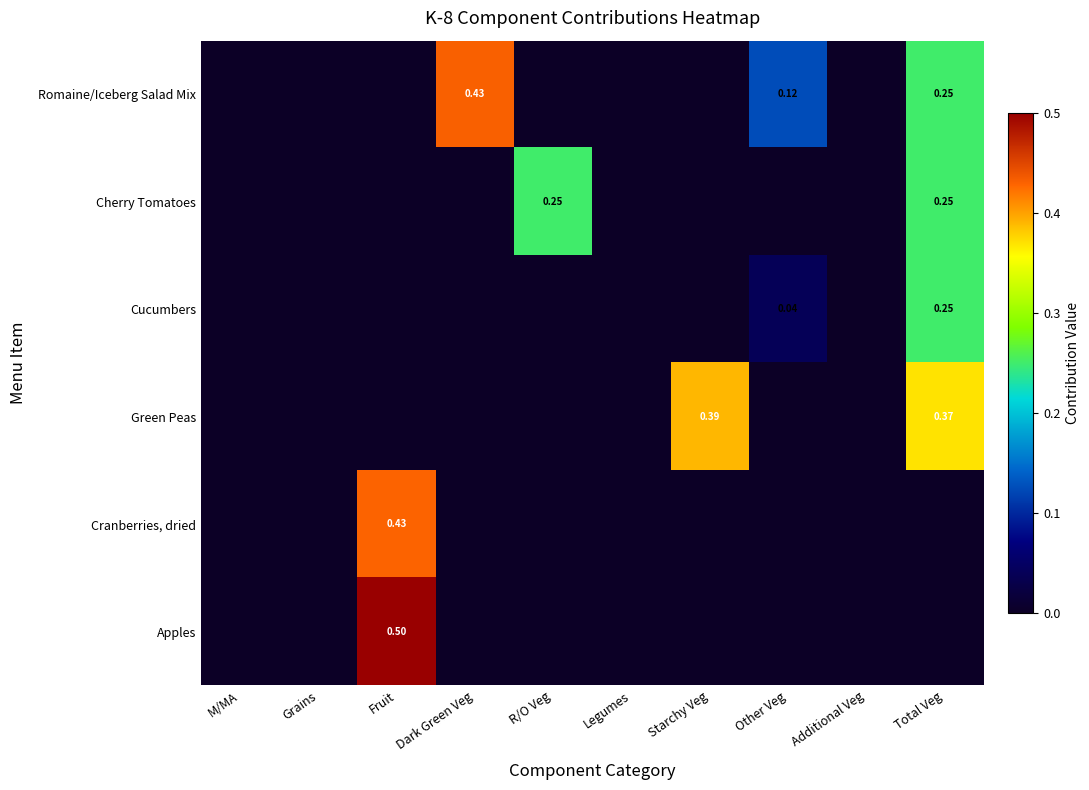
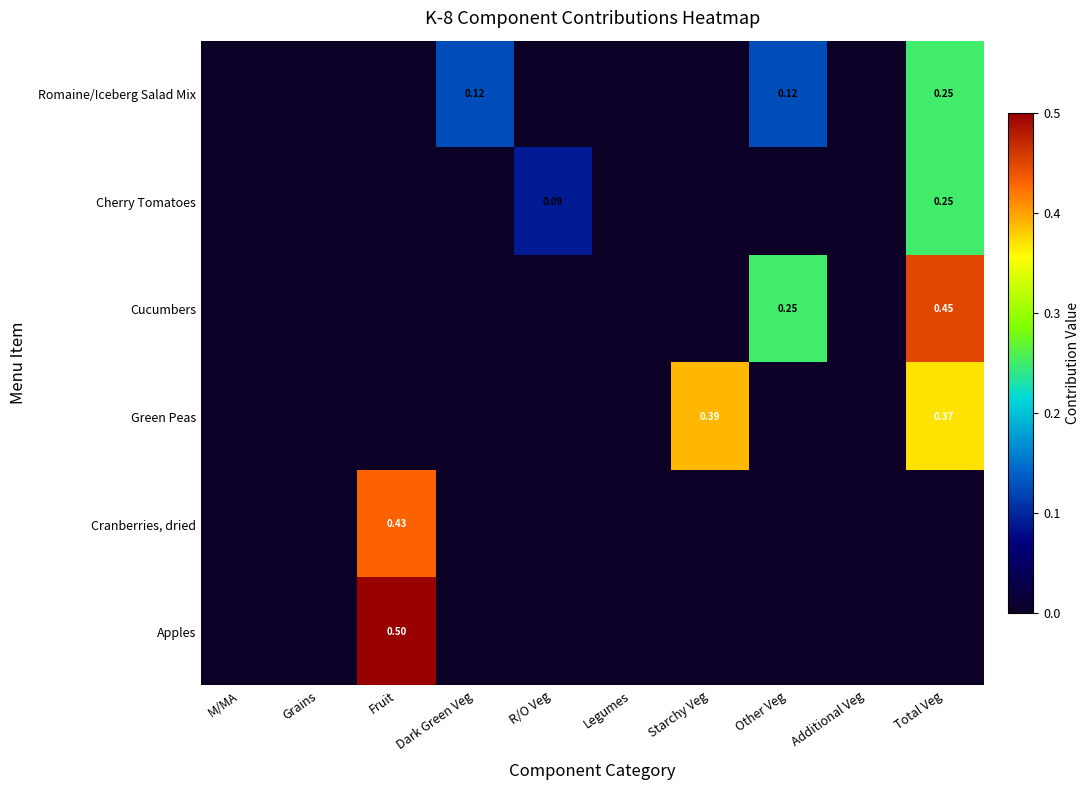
Romaine/Iceberg Salad Mix, Dark Green Veg: 0.43 -> 0.12
Cherry Tomatoes, R/O Veg: 0.25 -> 0.09
Cucumbers, Other Veg: 0.04 -> 0.25
Cucumbers, Total Veg: 0.25 -> 0.45
